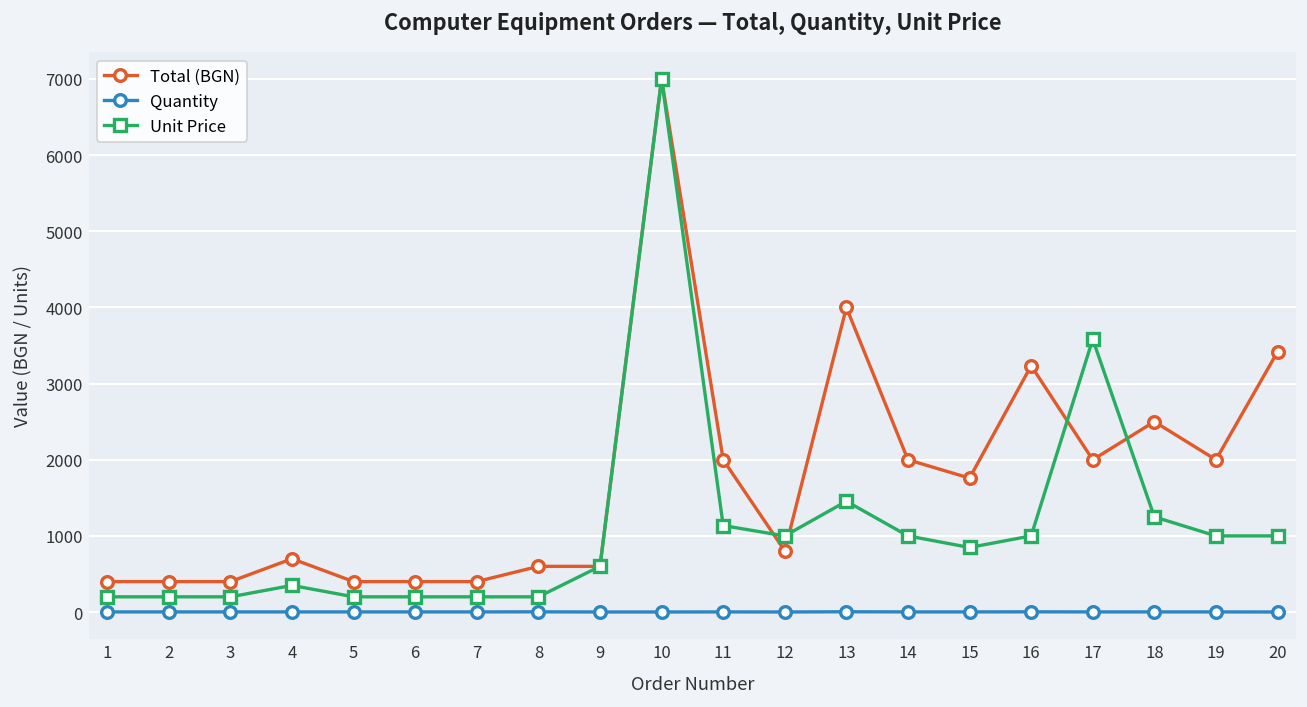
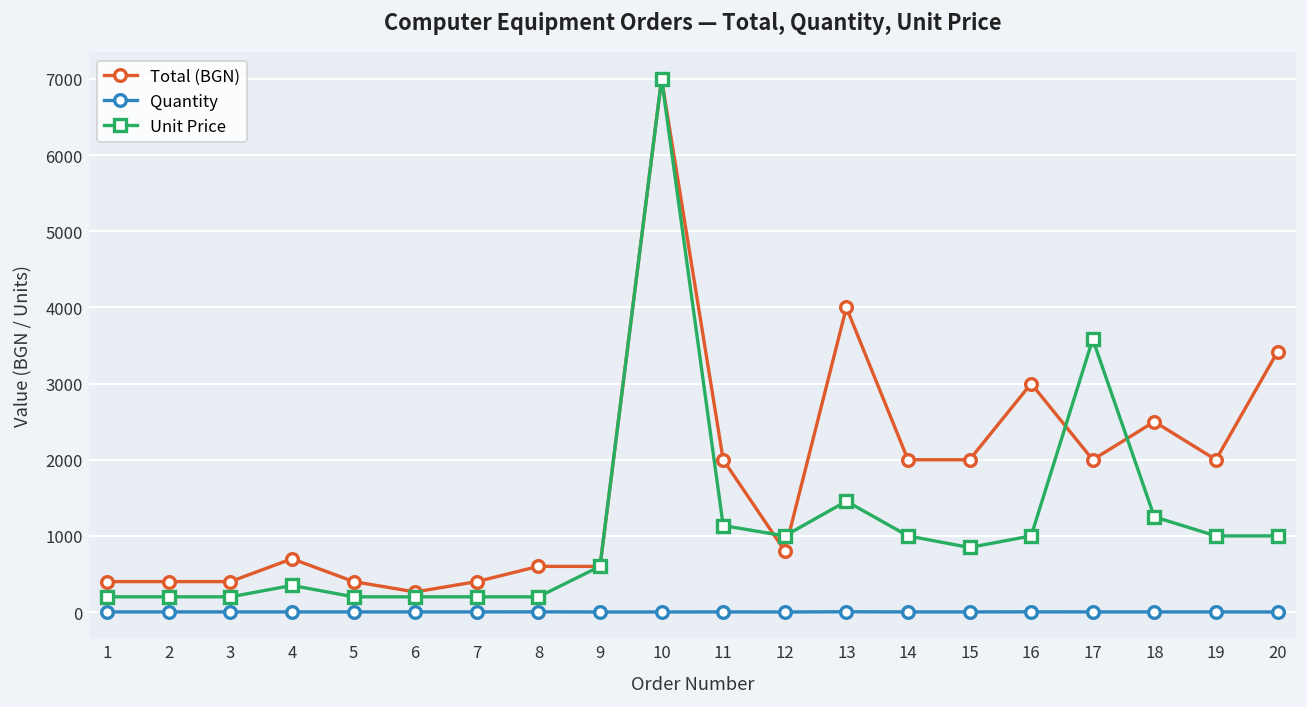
Total (BGN), 6: 400 -> 300
Total (BGN), 15: 1800 -> 2000
Total (BGN), 16: 3200 -> 3000
